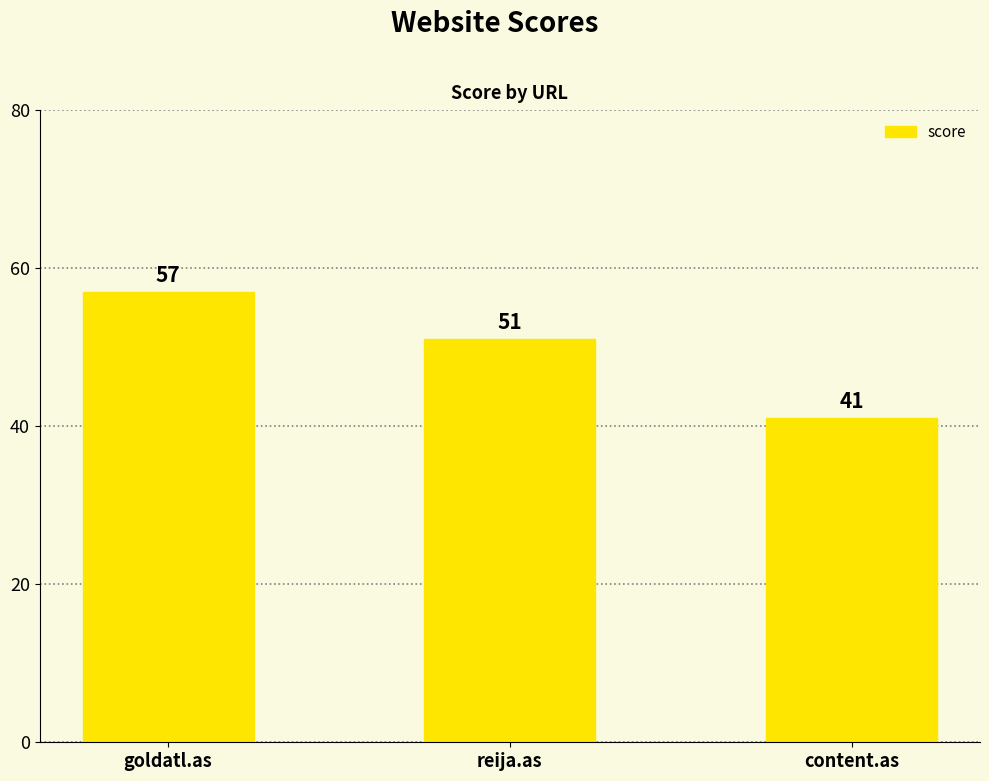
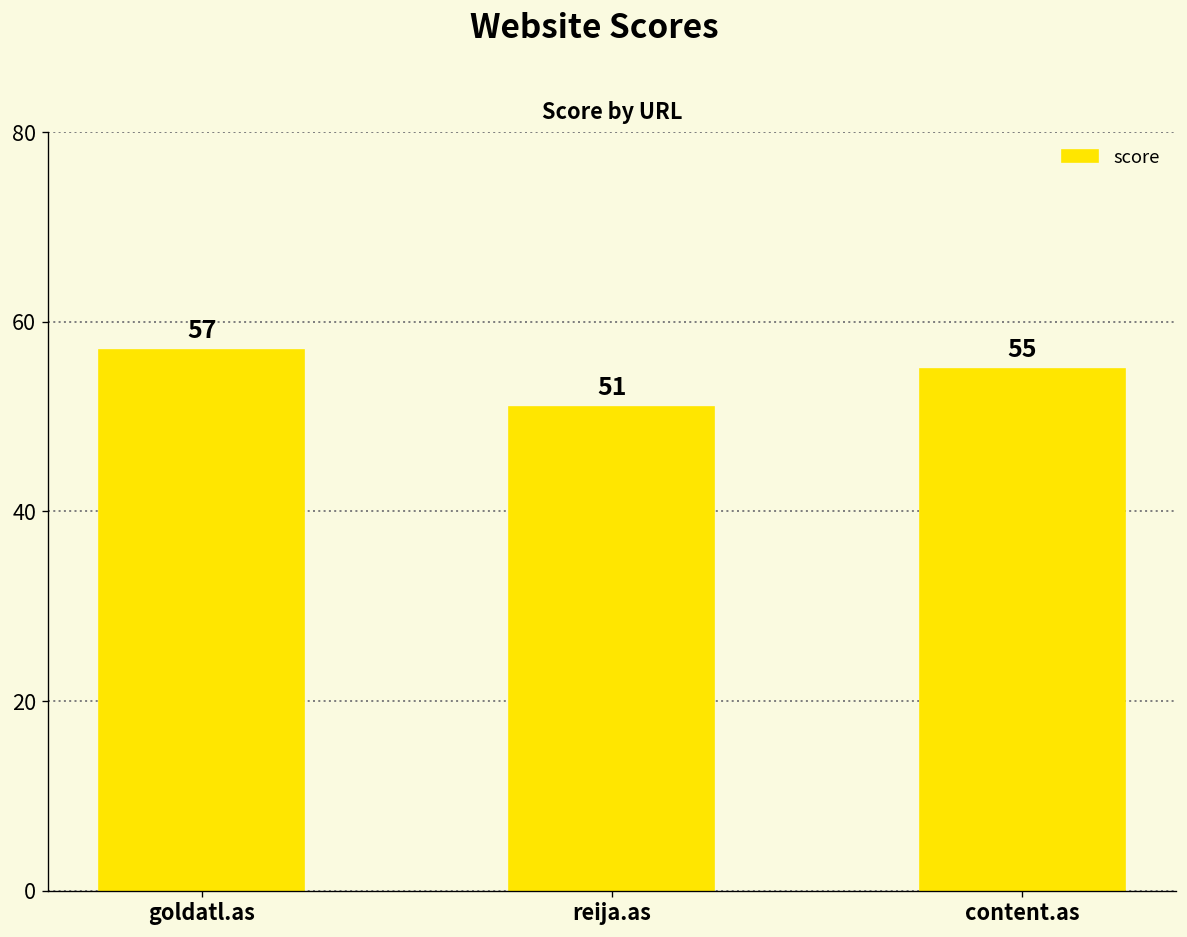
content.as: 41 -> 55
